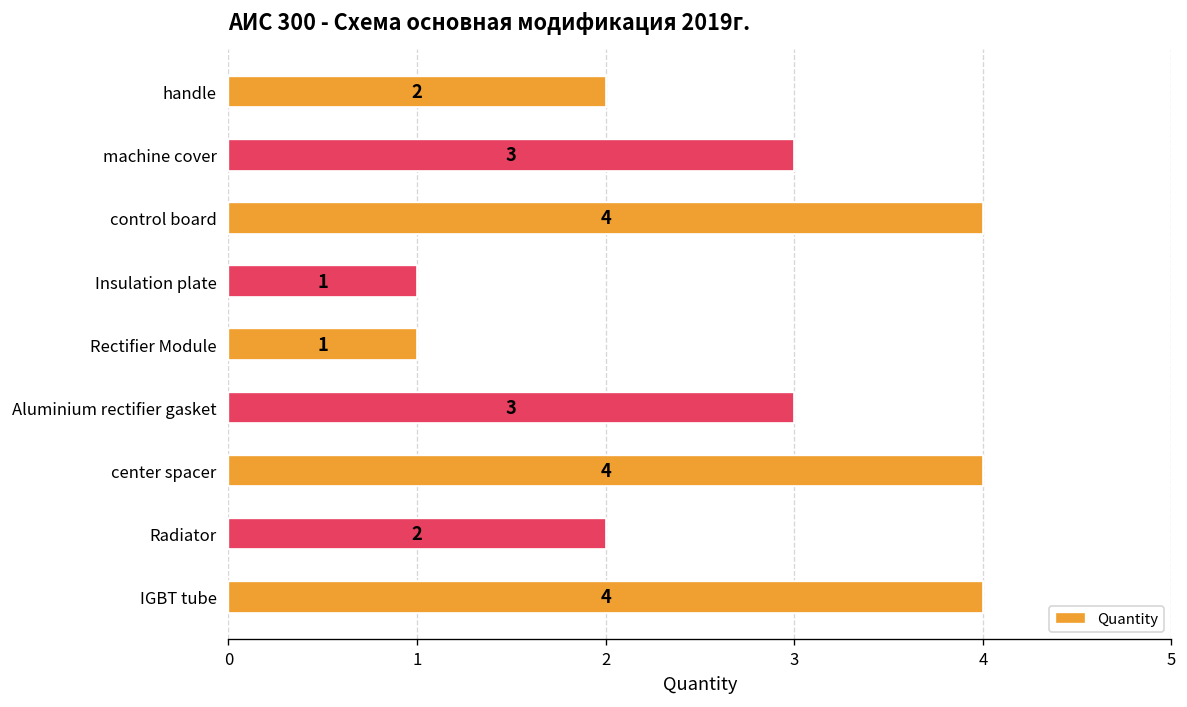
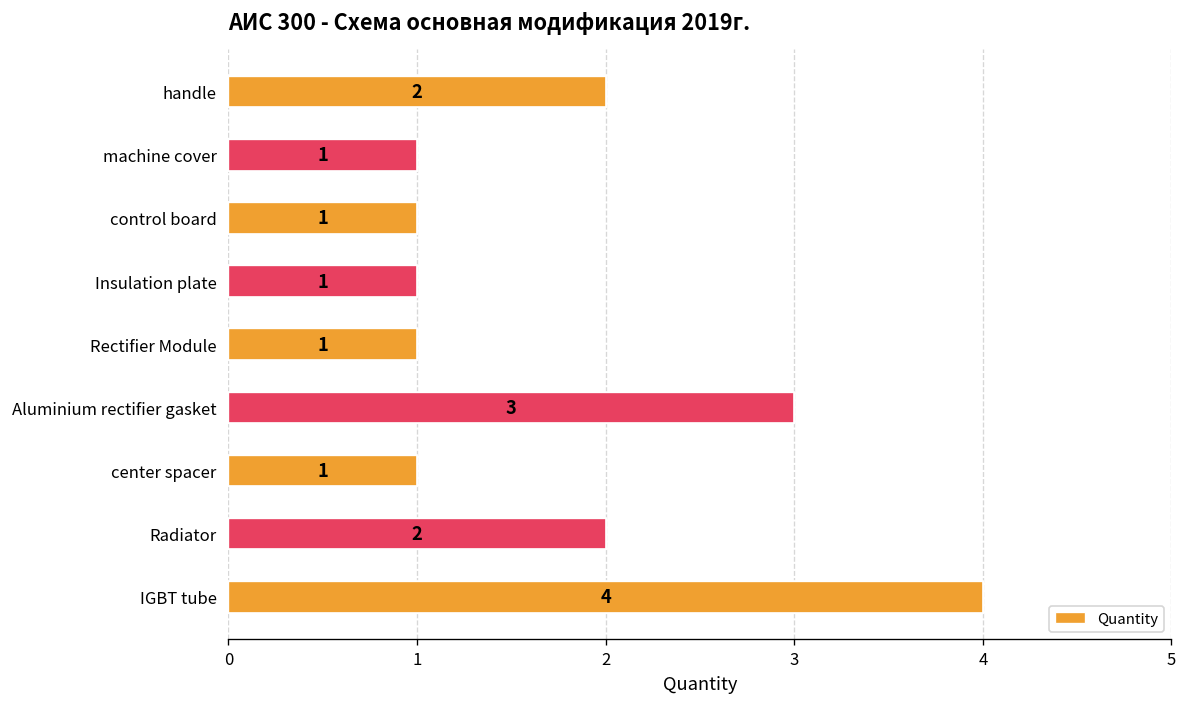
machine cover: 3 -> 1
control board: 4 -> 1
center spacer: 4 -> 1
